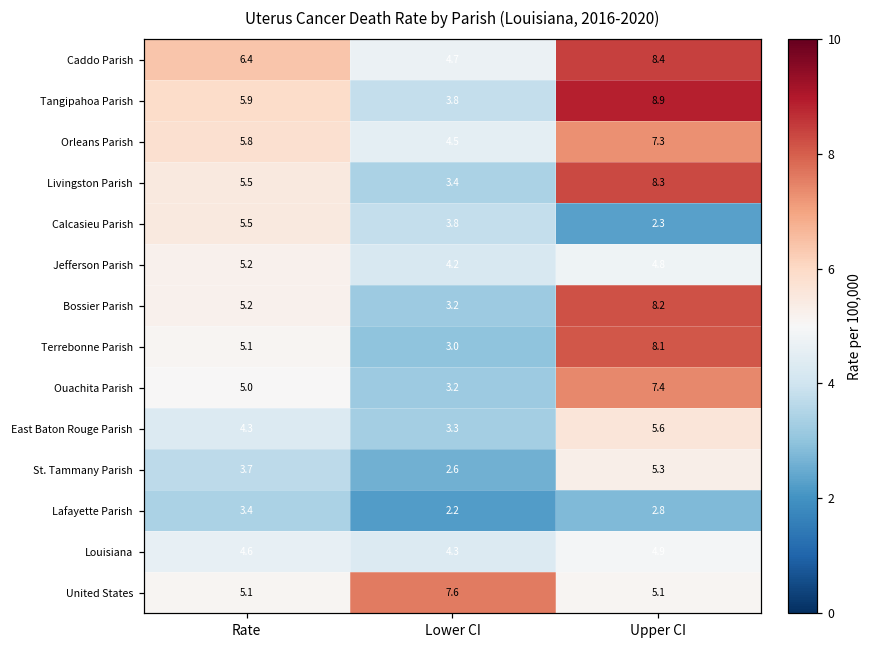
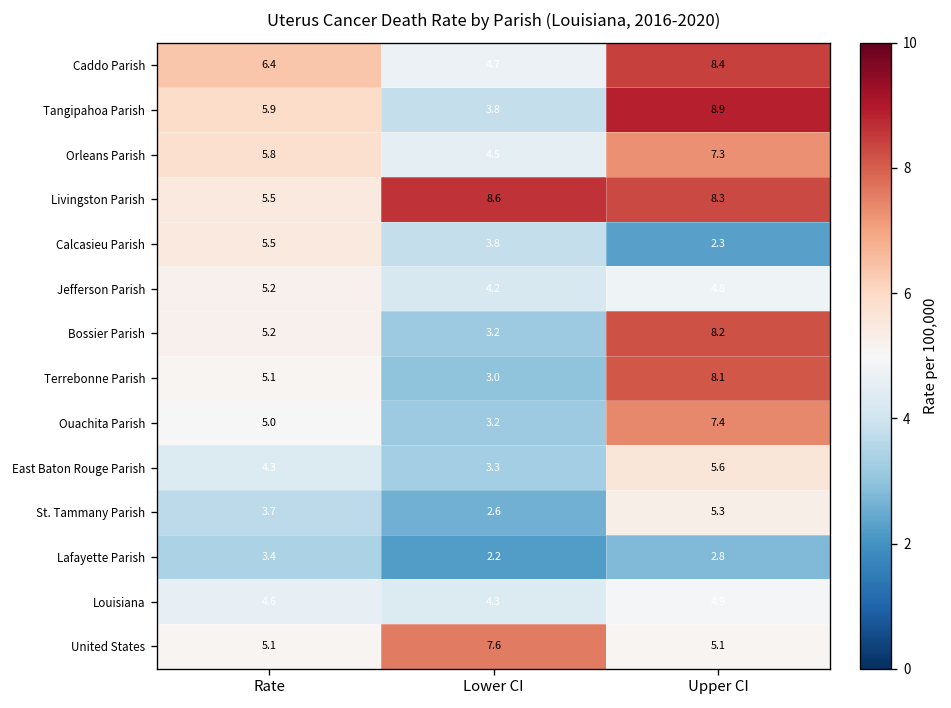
Livingston Parish, Lower CI: 3.4 -> 8.6
